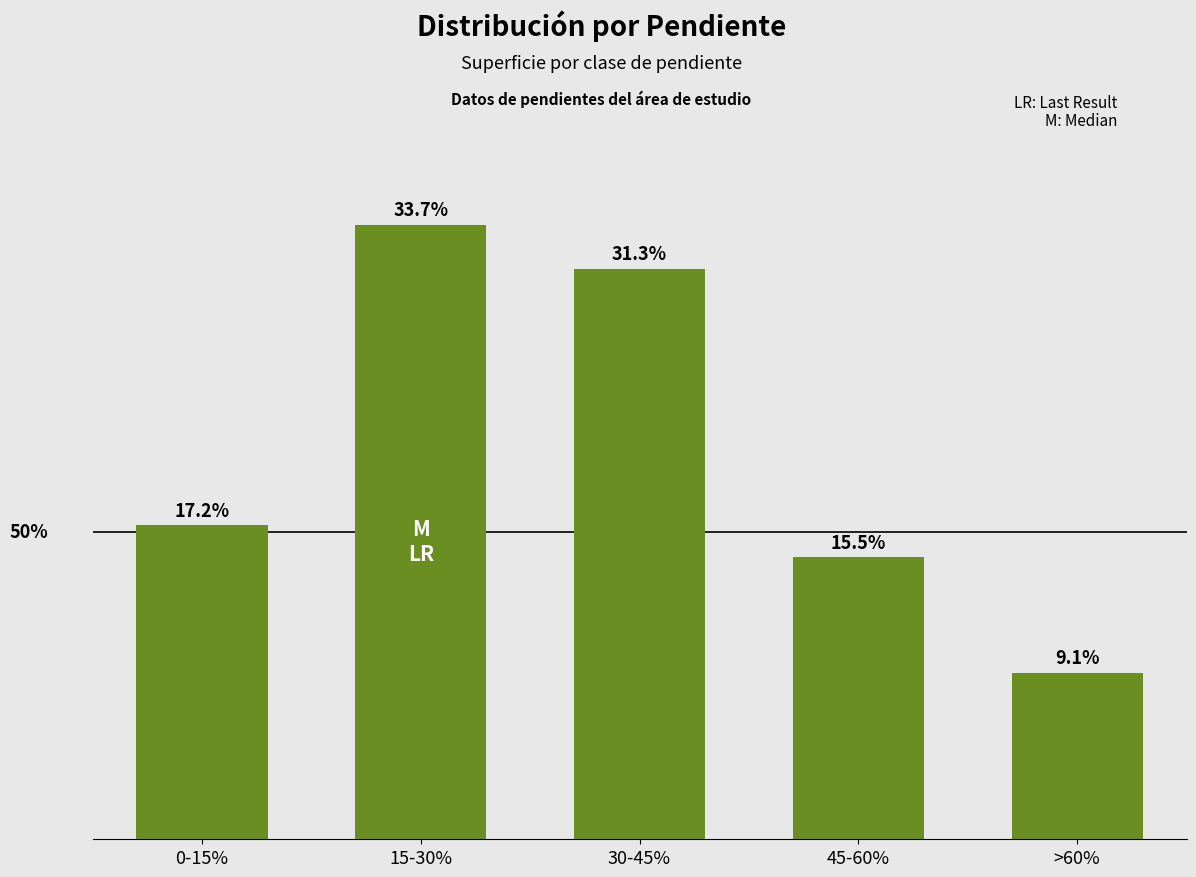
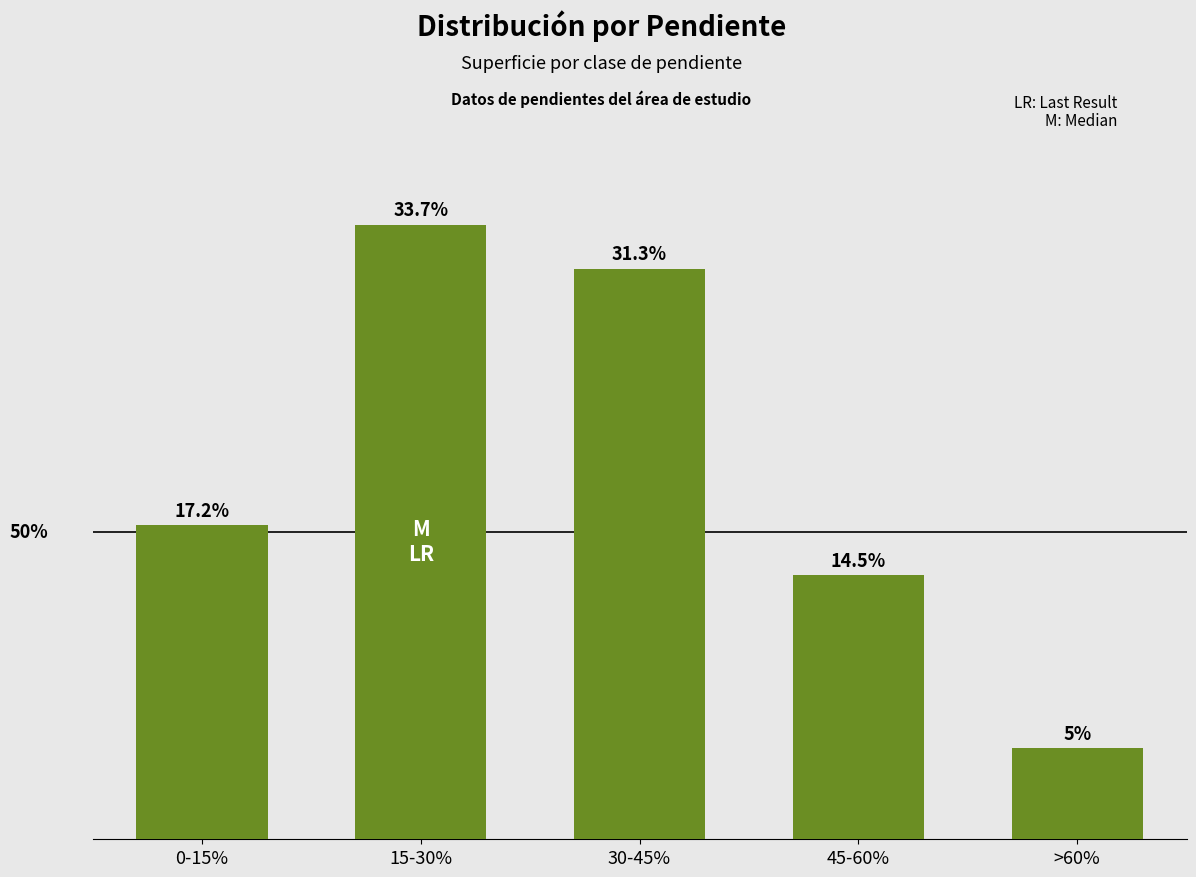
45-60%: 15.5% -> 14.5%
>60%: 9.1% -> 5%
